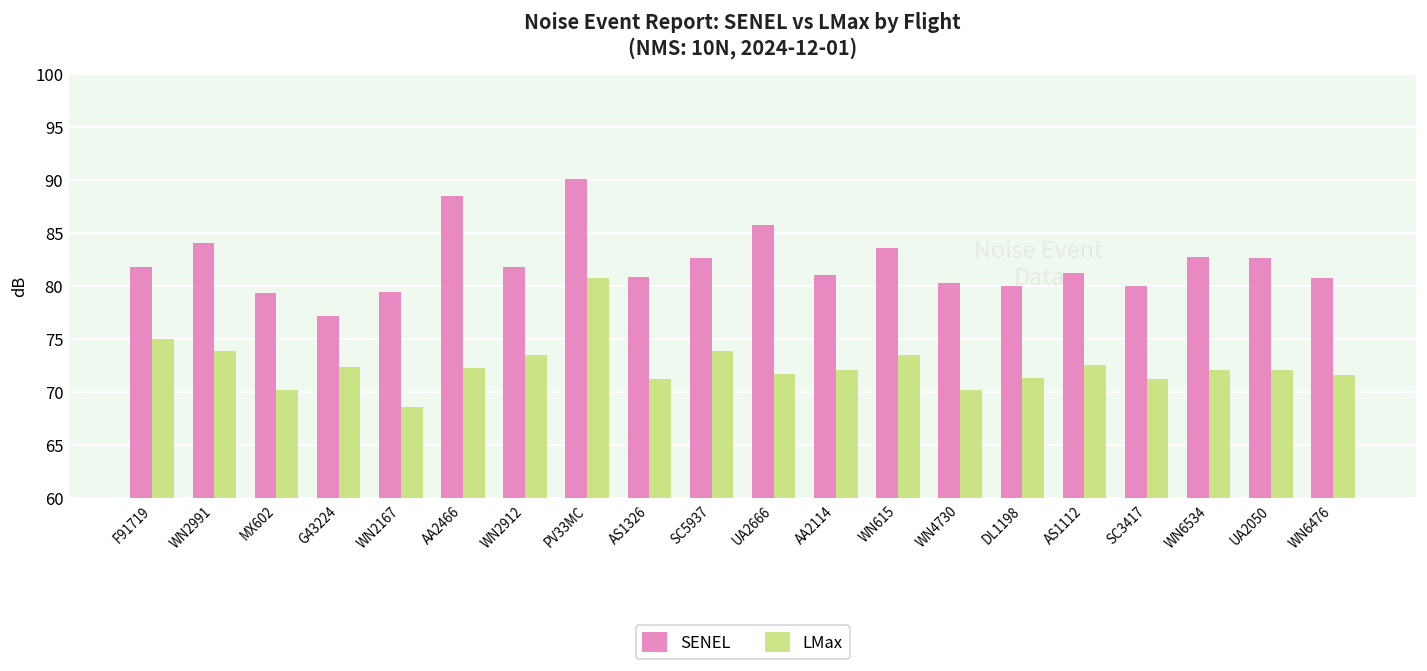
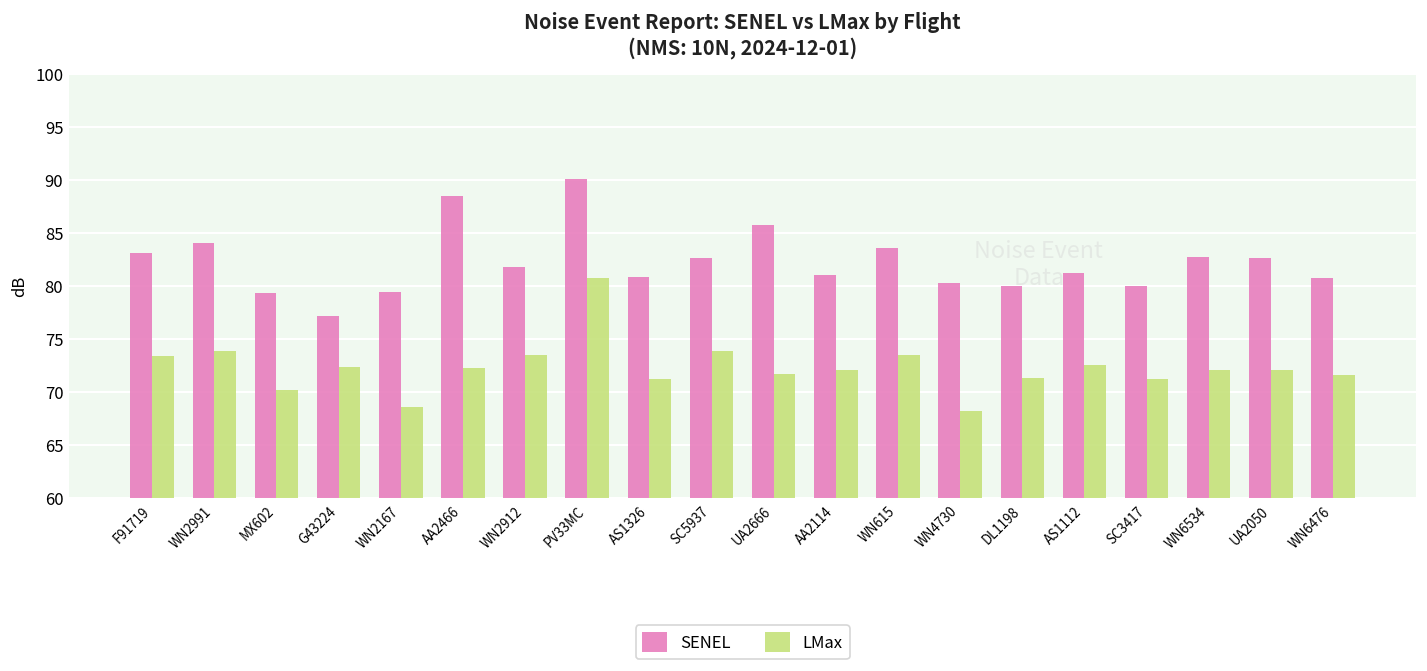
SENEL, F91719: 82 -> 83
LMax, F91719: 75 -> 73
LMax, WN4730: 70 -> 68
